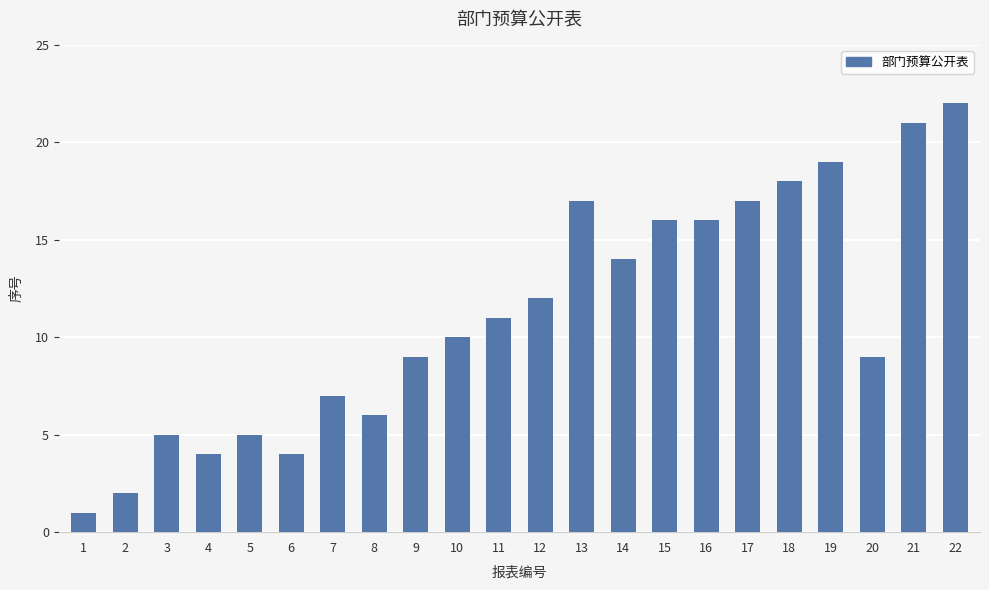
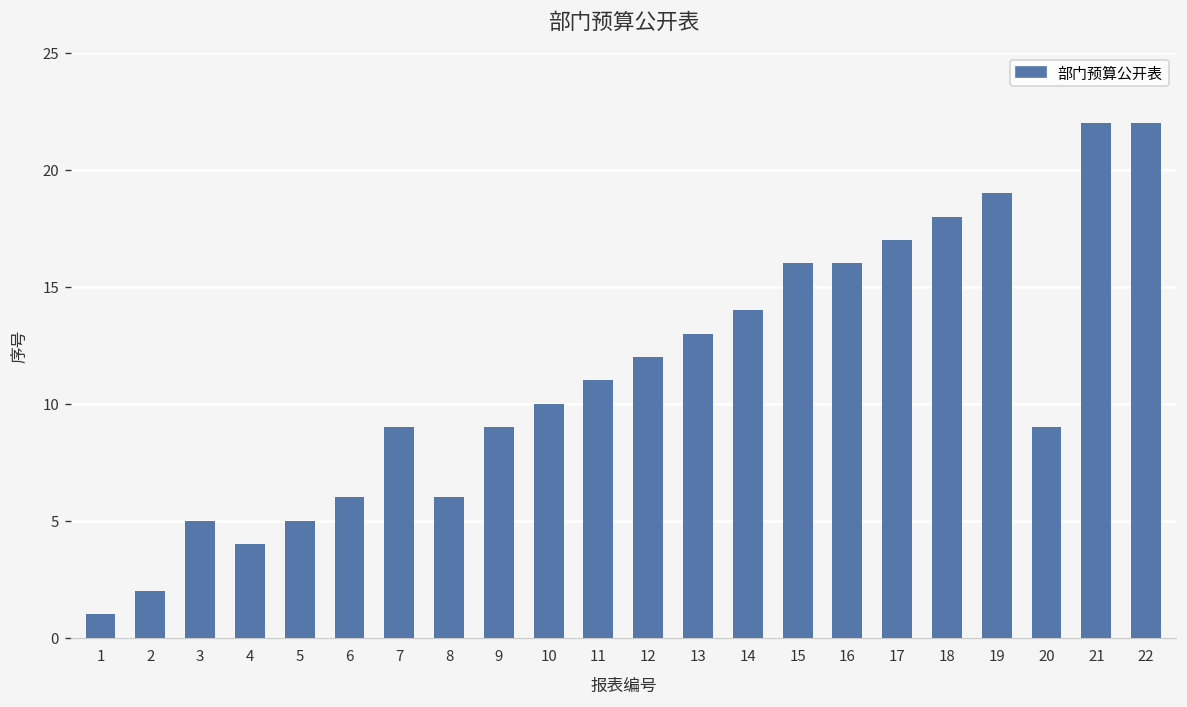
6: 4 -> 6
7: 7 -> 9
13: 17 -> 13
21: 21 -> 22
